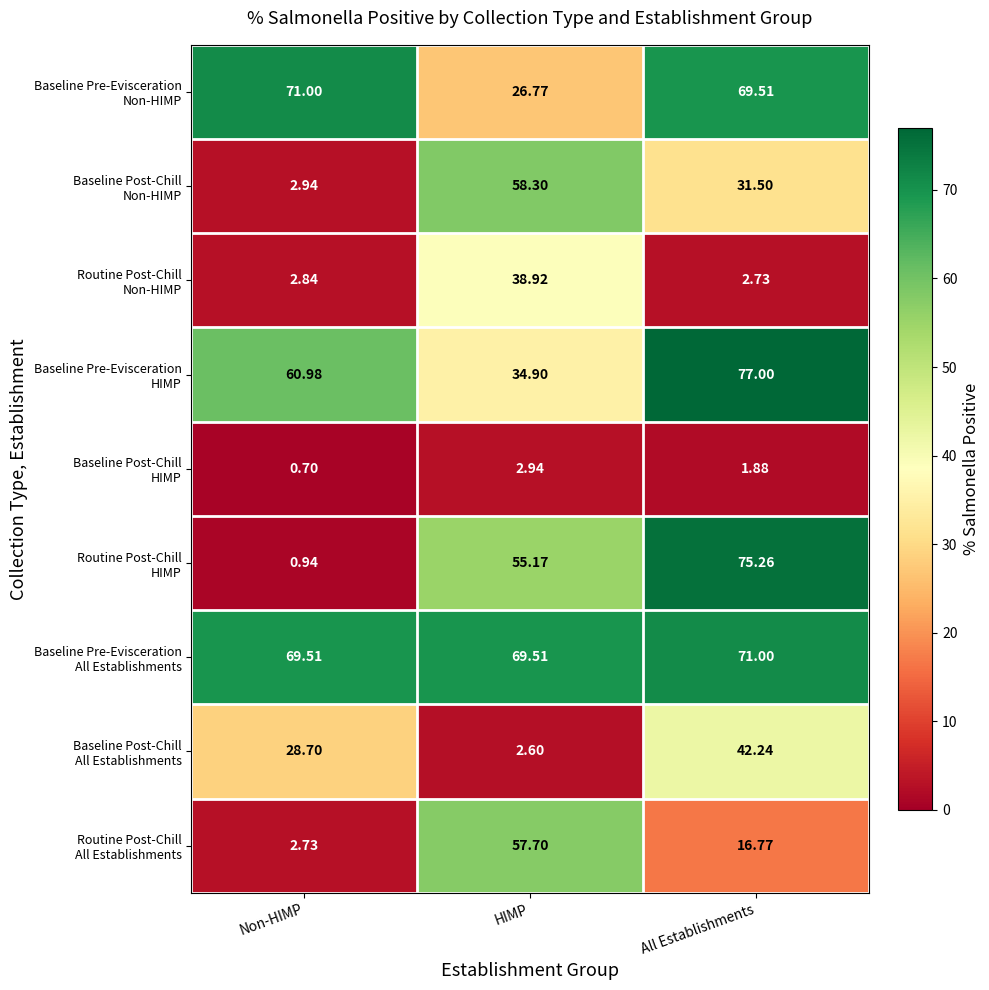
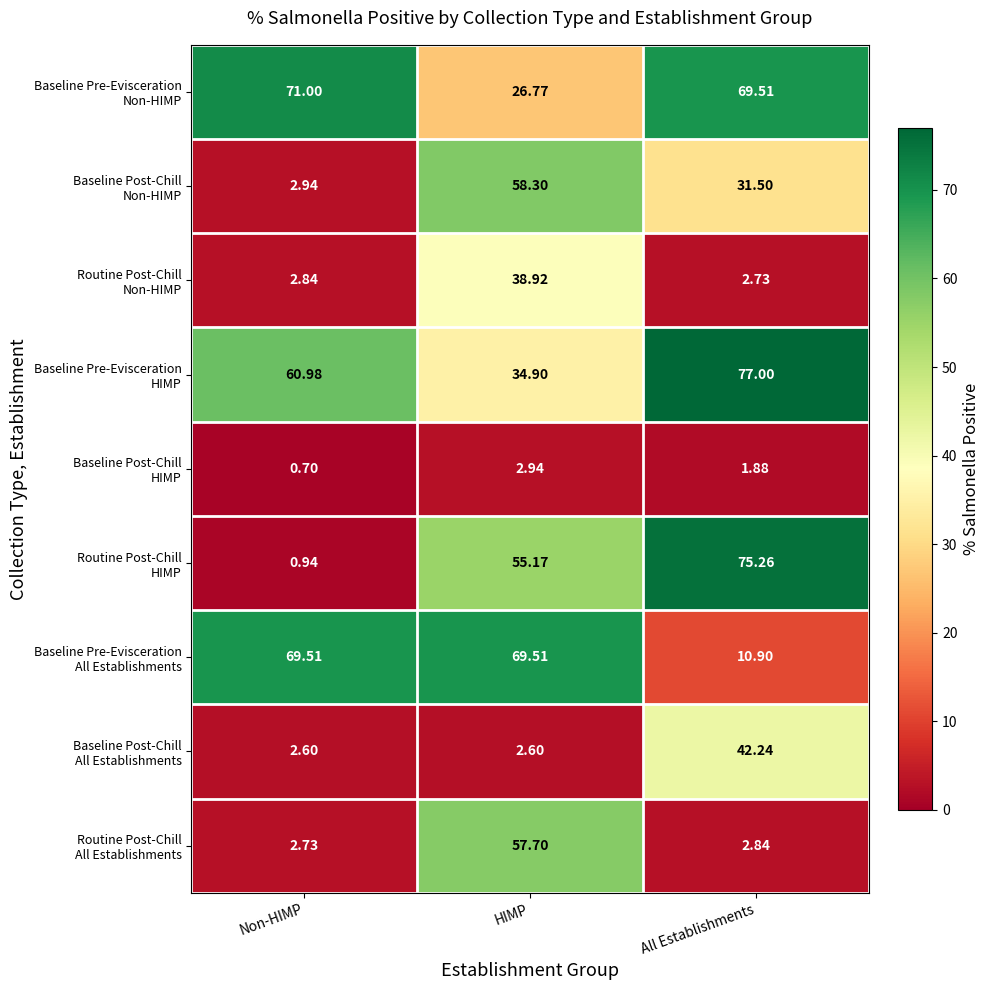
Baseline Pre-Evisceration All Establishments, All Establishments: 71.00 -> 10.90
Baseline Post-Chill All Establishments, Non-HIMP: 28.70 -> 2.60
Routine Post-Chill All Establishments, All Establishments: 16.77 -> 2.84
